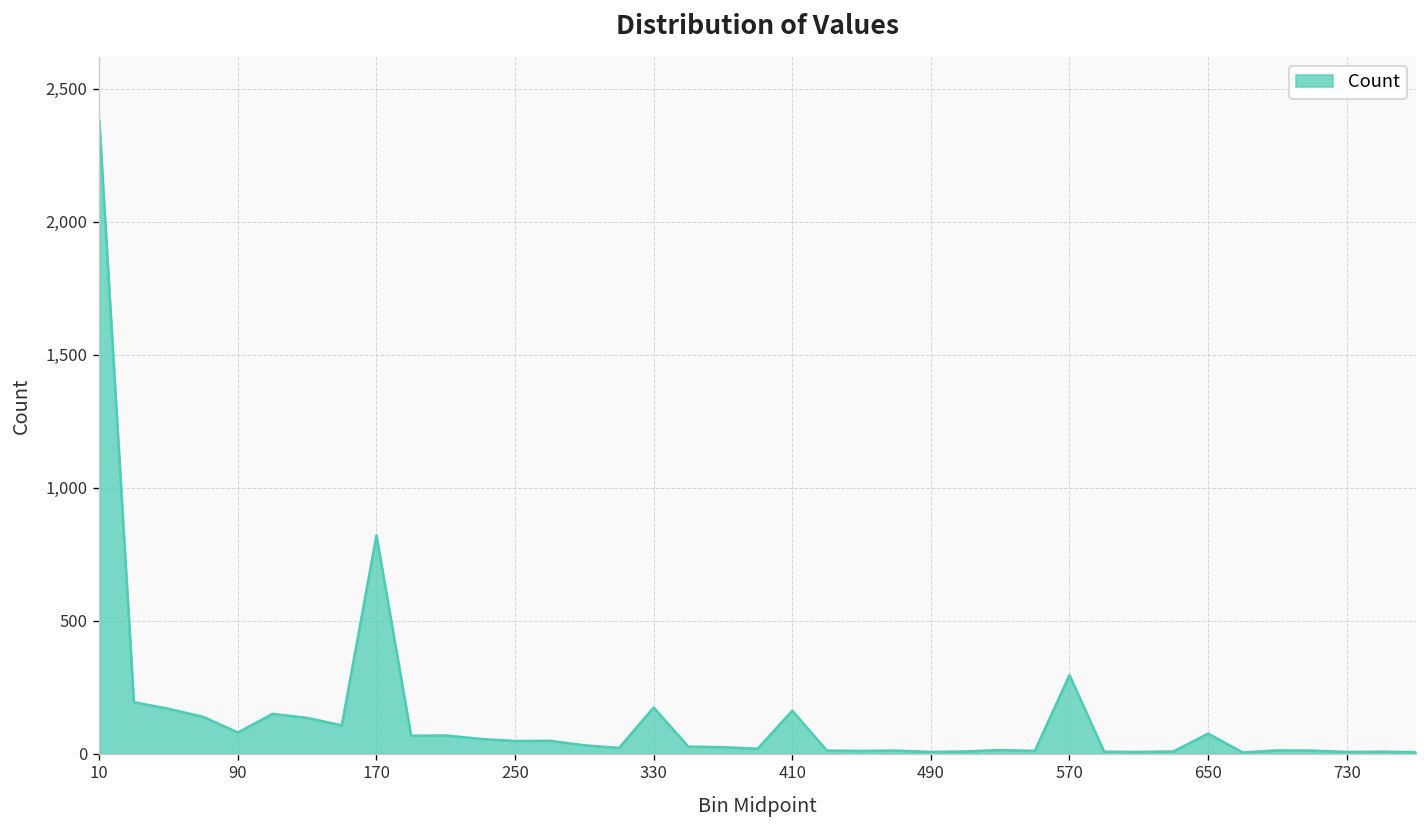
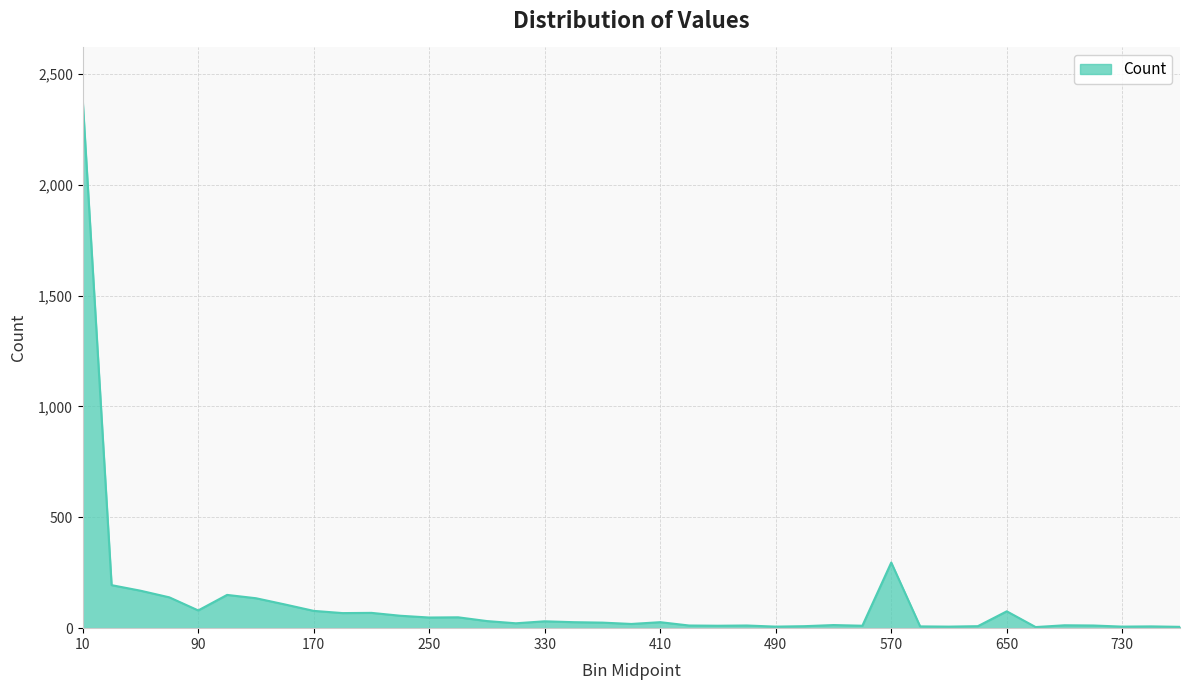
170: 820 -> 80
330: 170 -> 30
410: 160 -> 30
